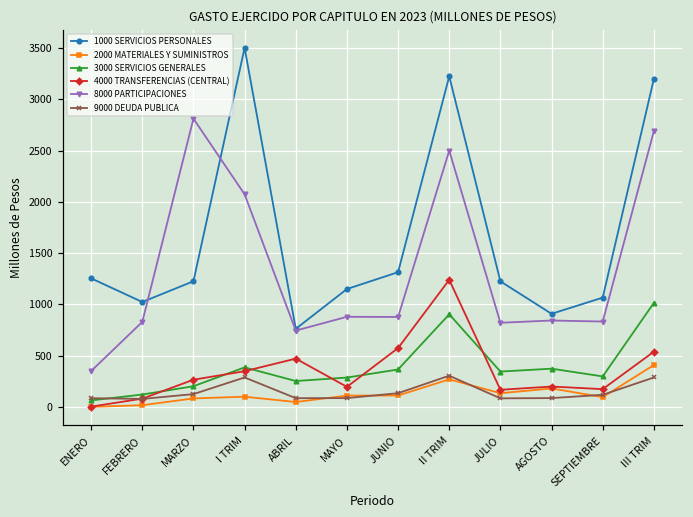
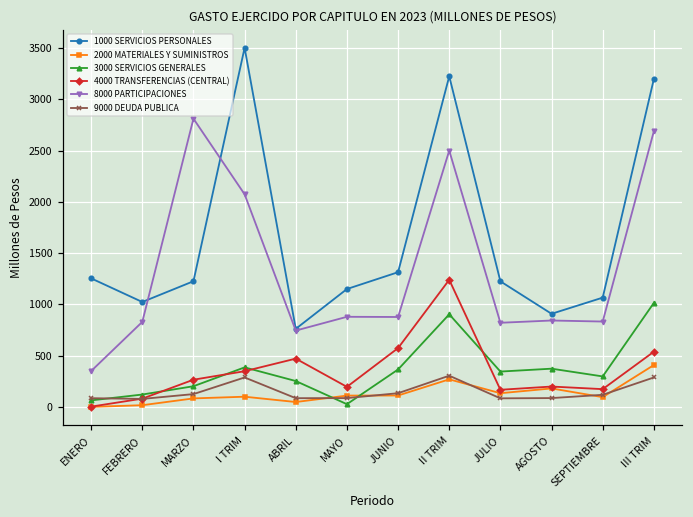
3000 SERVICIOS GENERALES, MAYO: 300 -> 0
